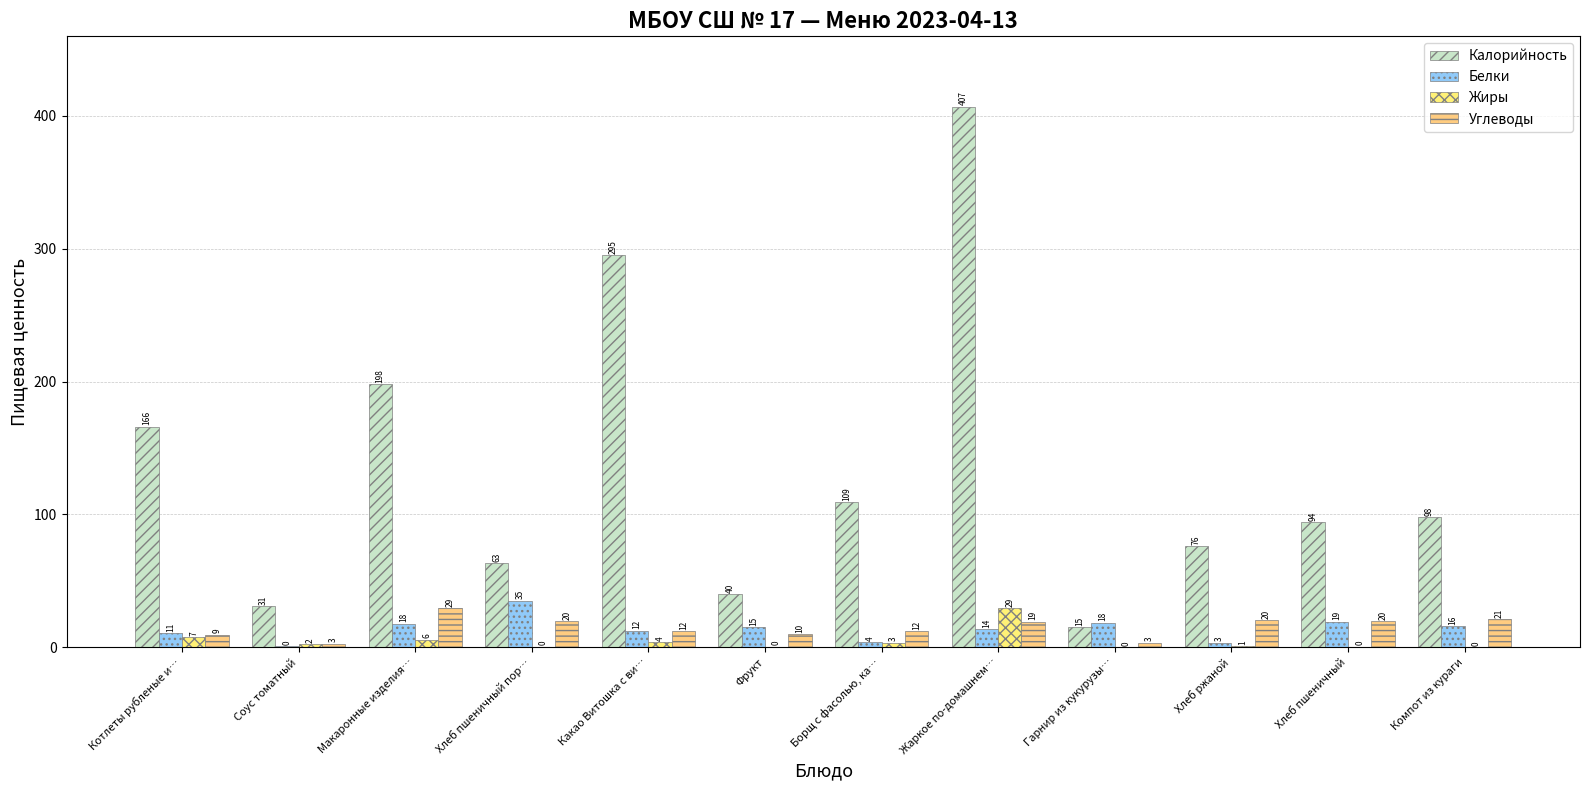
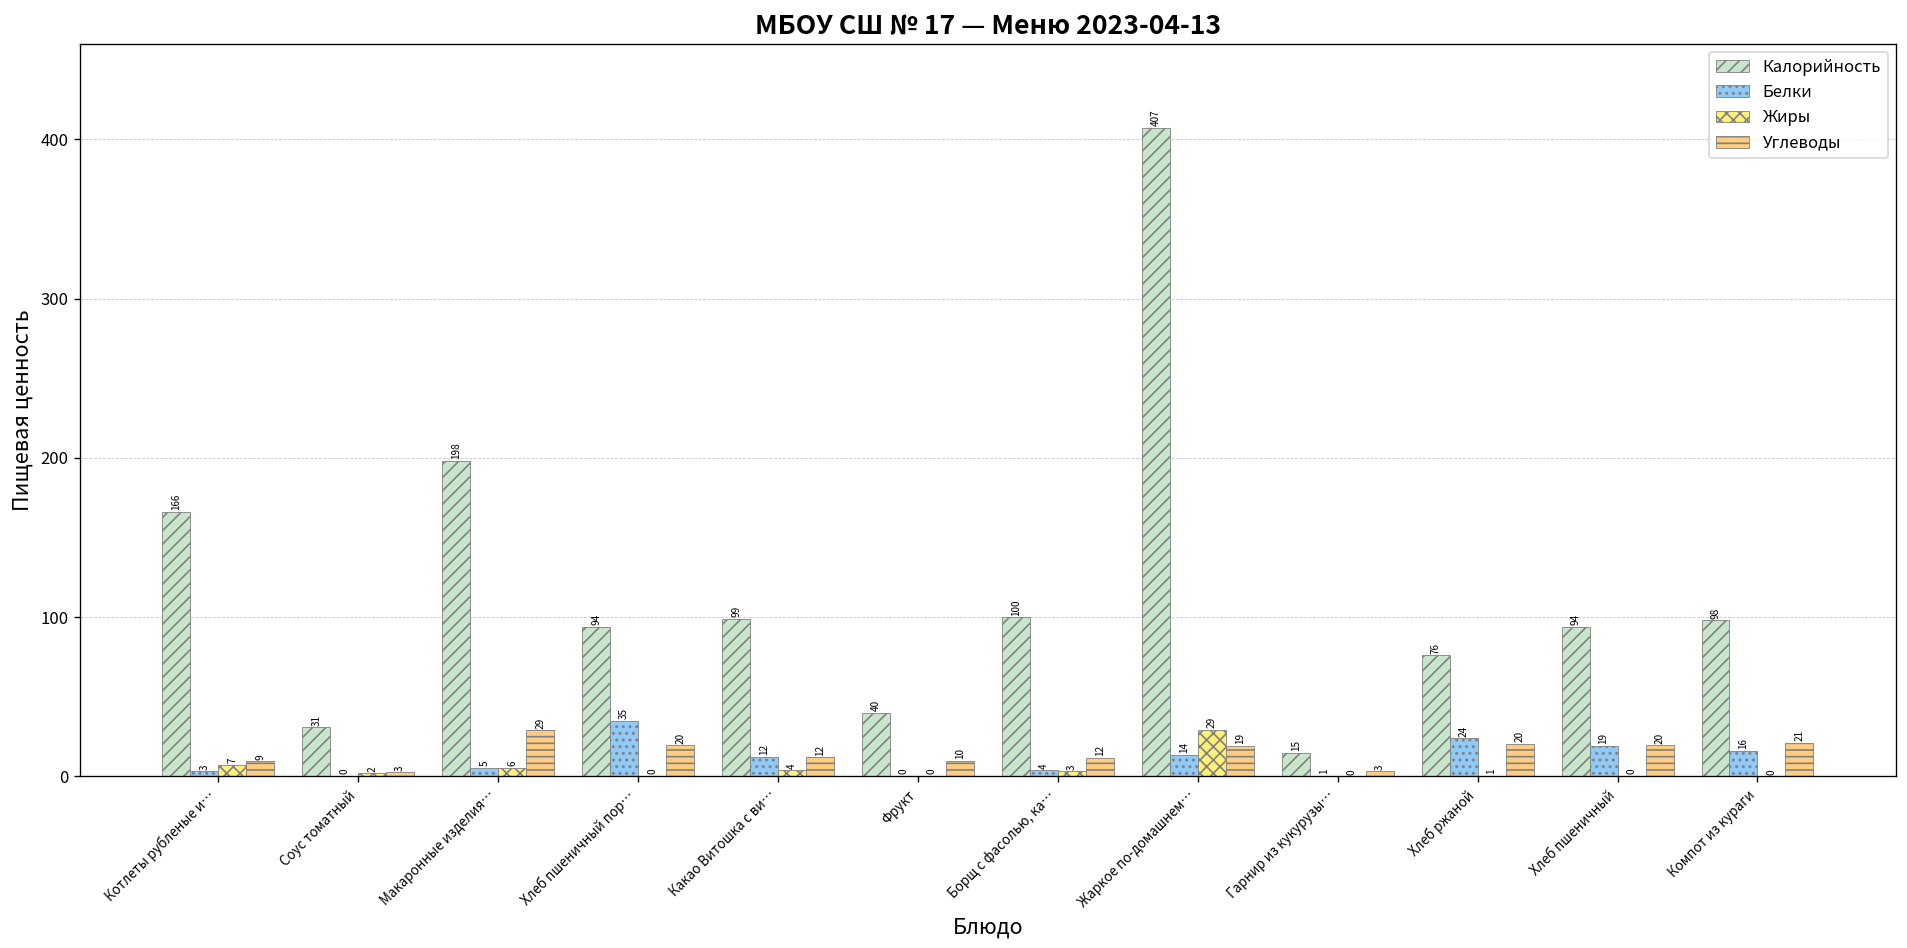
Белки, Котлеты рубленые и…: 11 -> 3
Белки, Макаронные изделия…: 18 -> 5
Калорийность, Хлеб пшеничный пор…: 63 -> 94
Калорийность, Какао Витошка с ви…: 295 -> 99
Белки, Фрукт: 15 -> 0
Калорийность, Борщ с фасолью, ка…: 109 -> 100
Белки, Гарнир из кукурузы…: 18 -> 1
Белки, Хлеб ржаной: 3 -> 24
